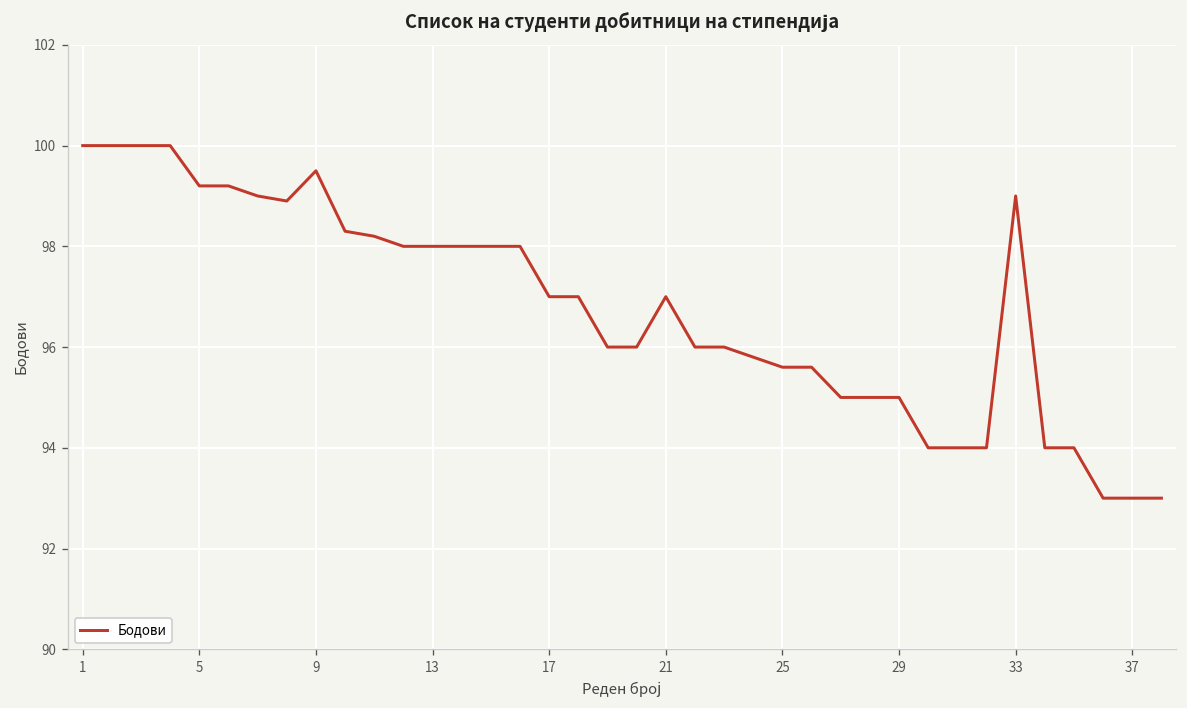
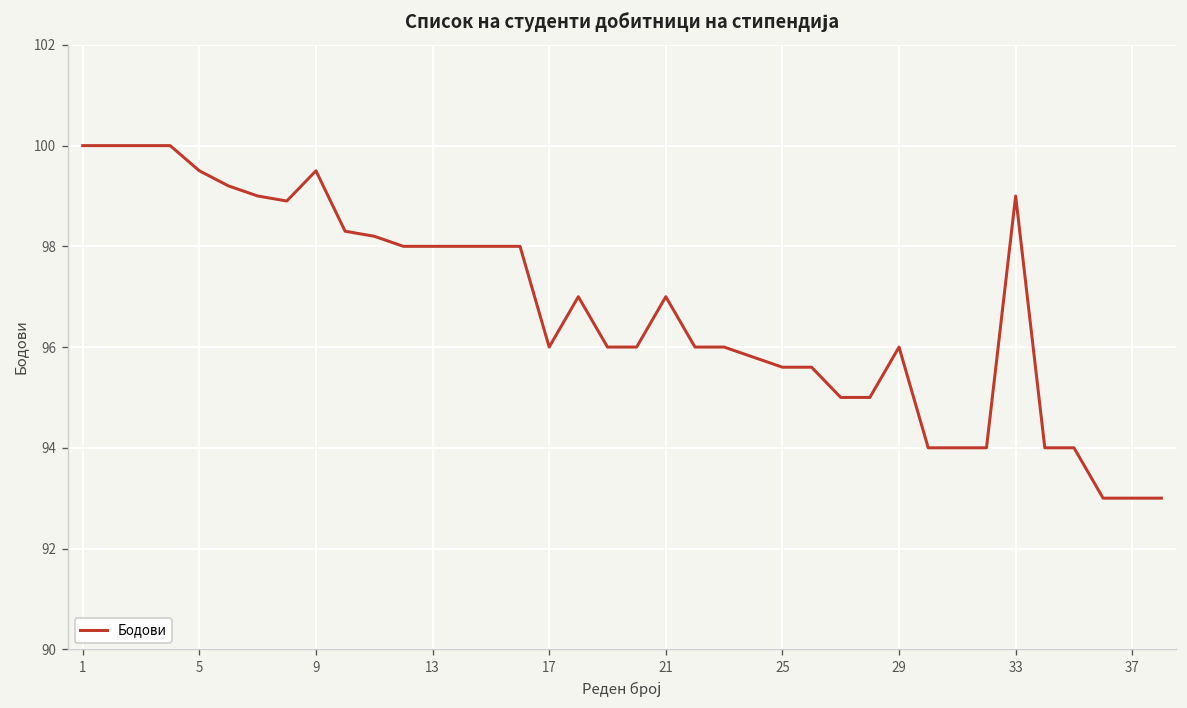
5: 99.2 -> 99.5
17: 97 -> 96
29: 95 -> 96
